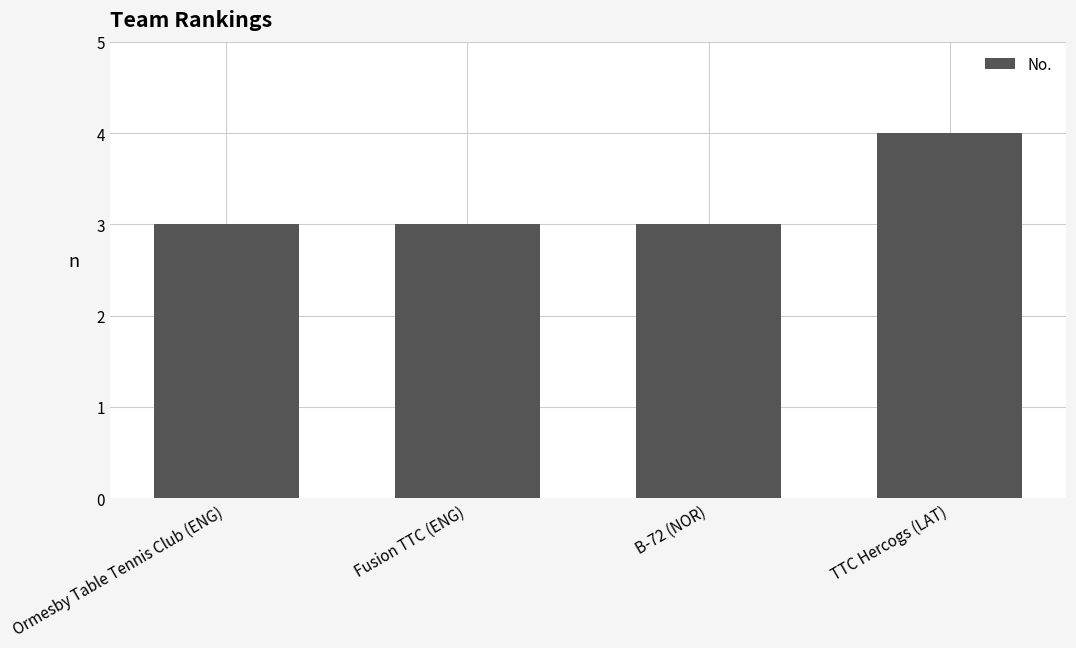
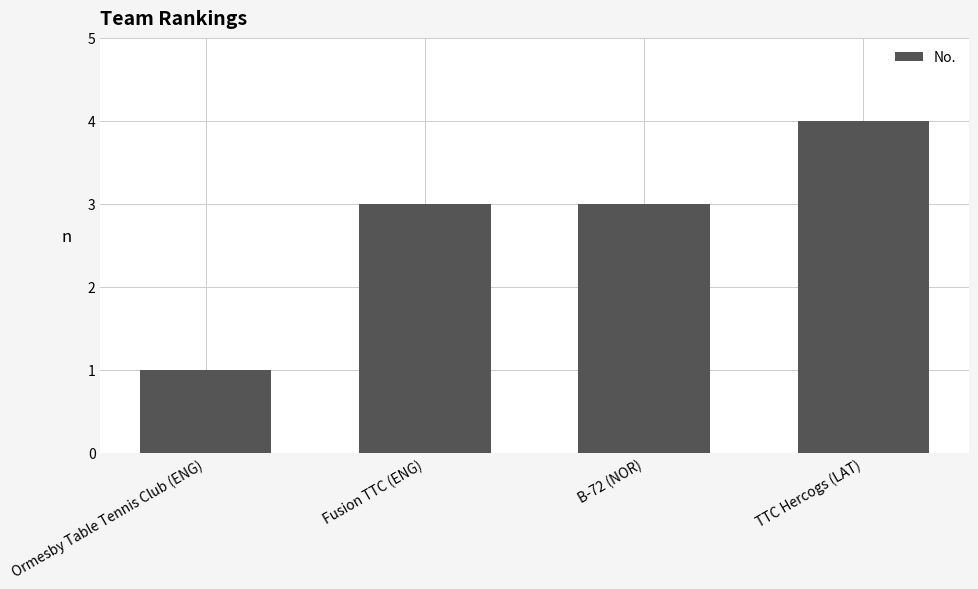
Ormesby Table Tennis Club (ENG): 3 -> 1
